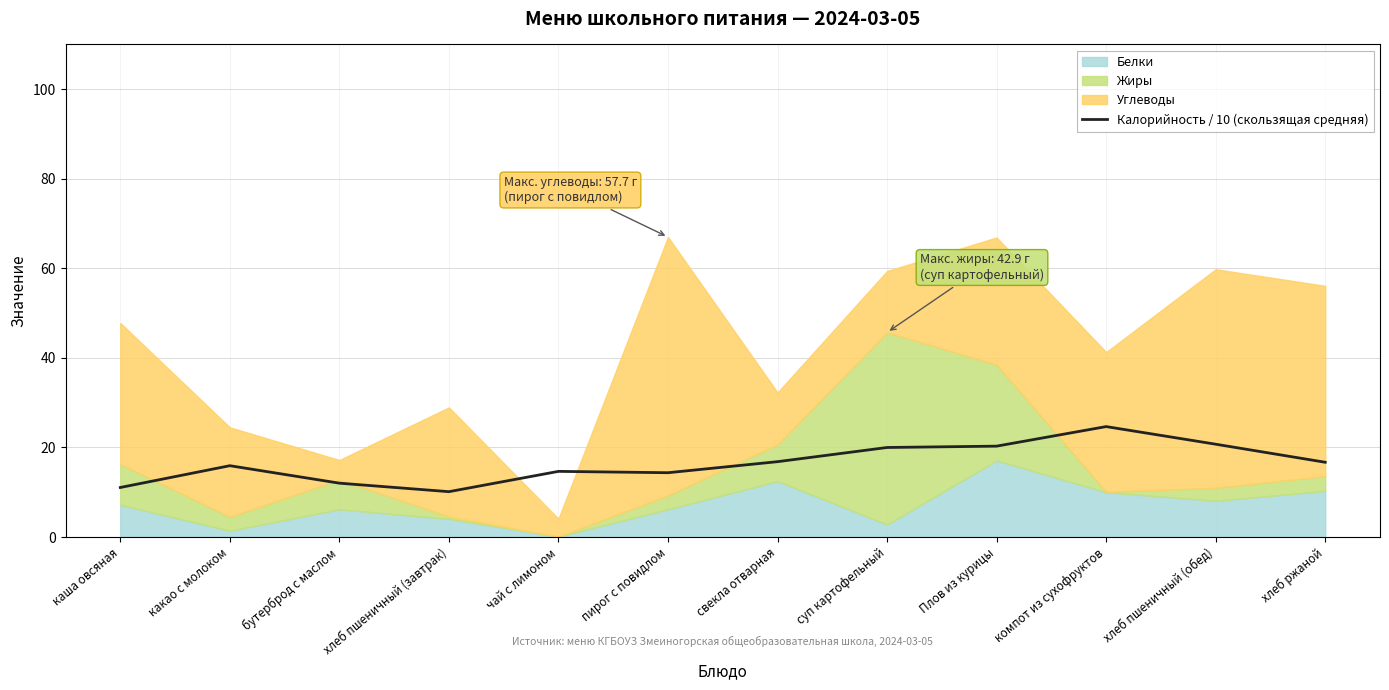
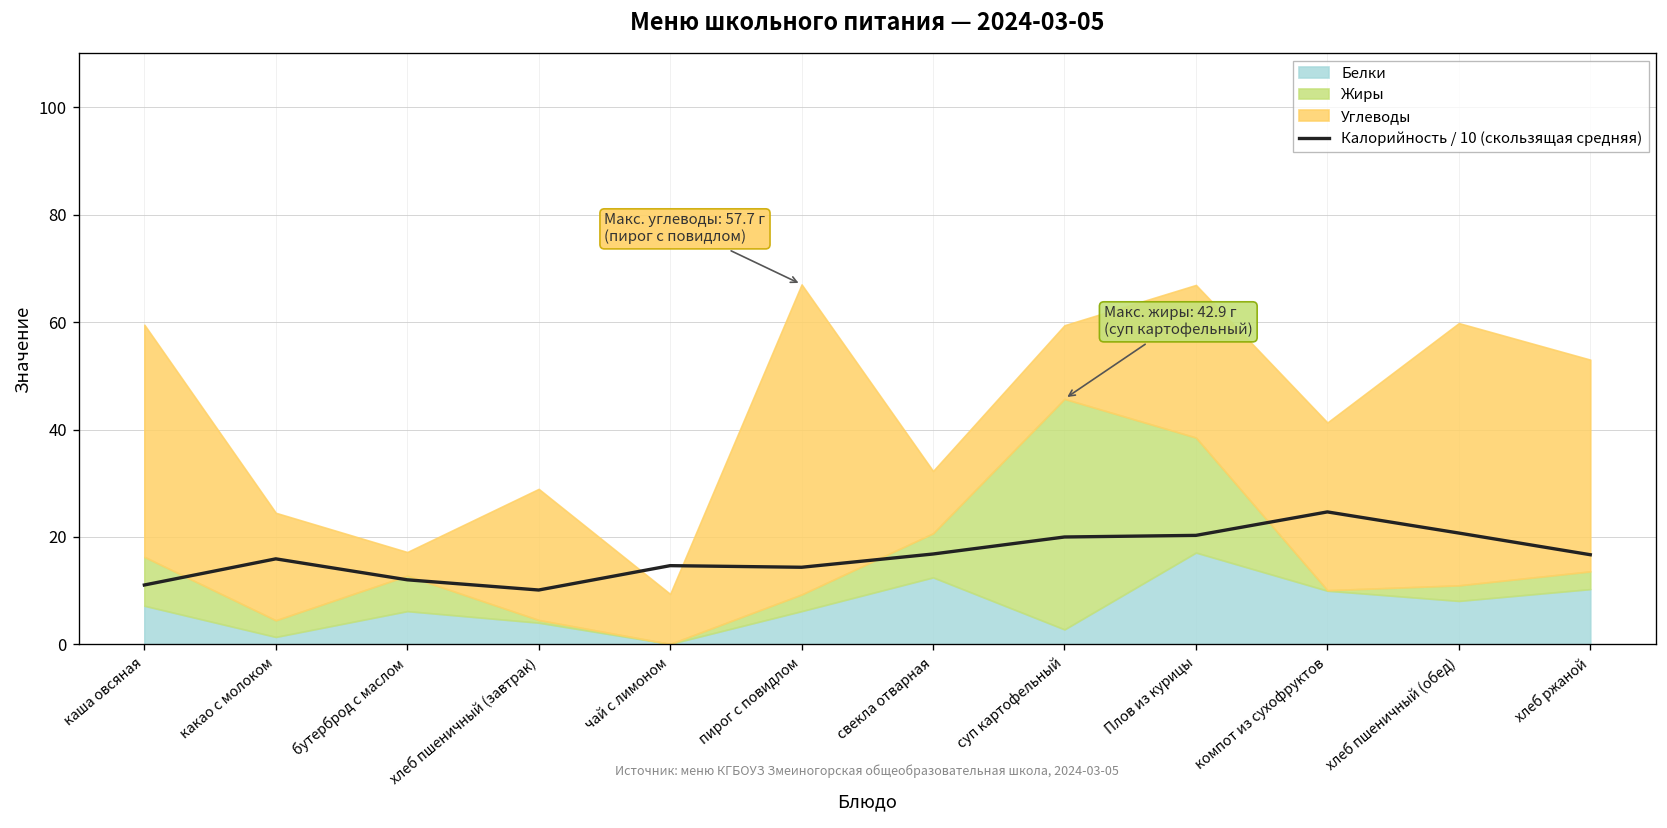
Углеводы, каша овсяная: 31 -> 43
Углеводы, чай с лимоном: 4 -> 9
Углеводы, хлеб ржаной: 43 -> 39
